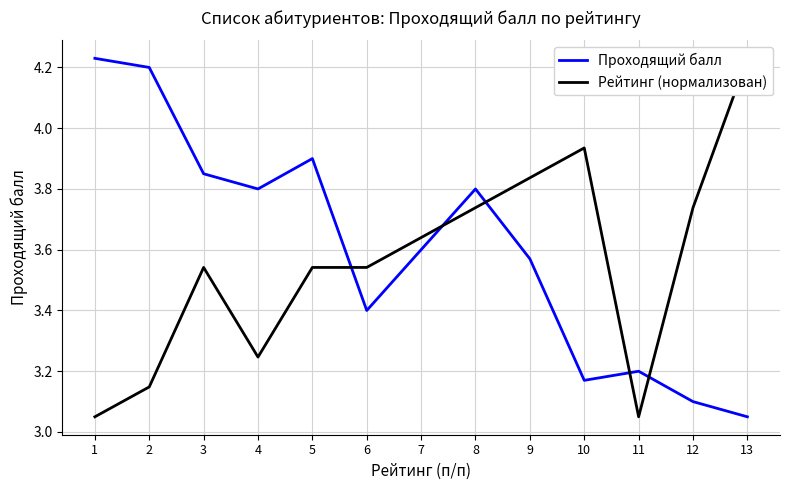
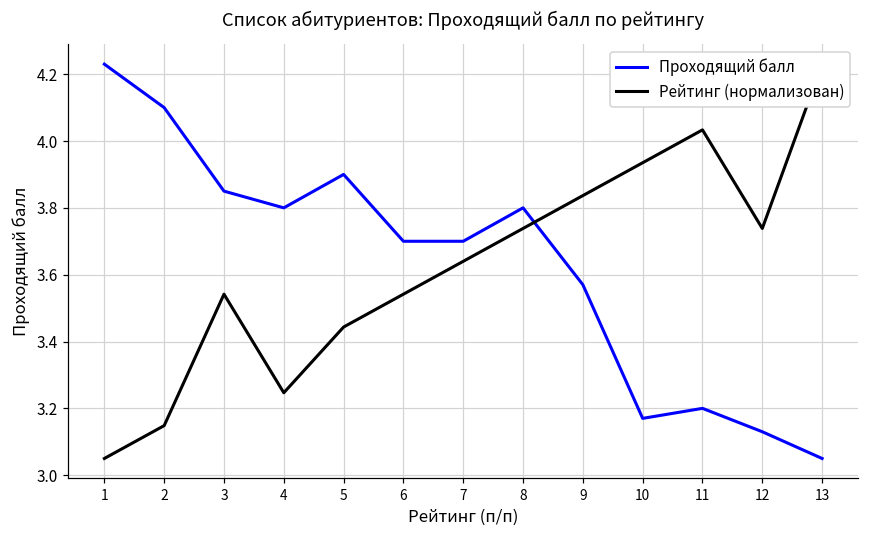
Проходящий балл, 2: 4.2 -> 4.1
Рейтинг (нормализован), 5: 3.54 -> 3.44
Проходящий балл, 6: 3.4 -> 3.7
Проходящий балл, 7: 3.6 -> 3.7
Рейтинг (нормализован), 11: 3.05 -> 4.03
Проходящий балл, 12: 3.10 -> 3.13
